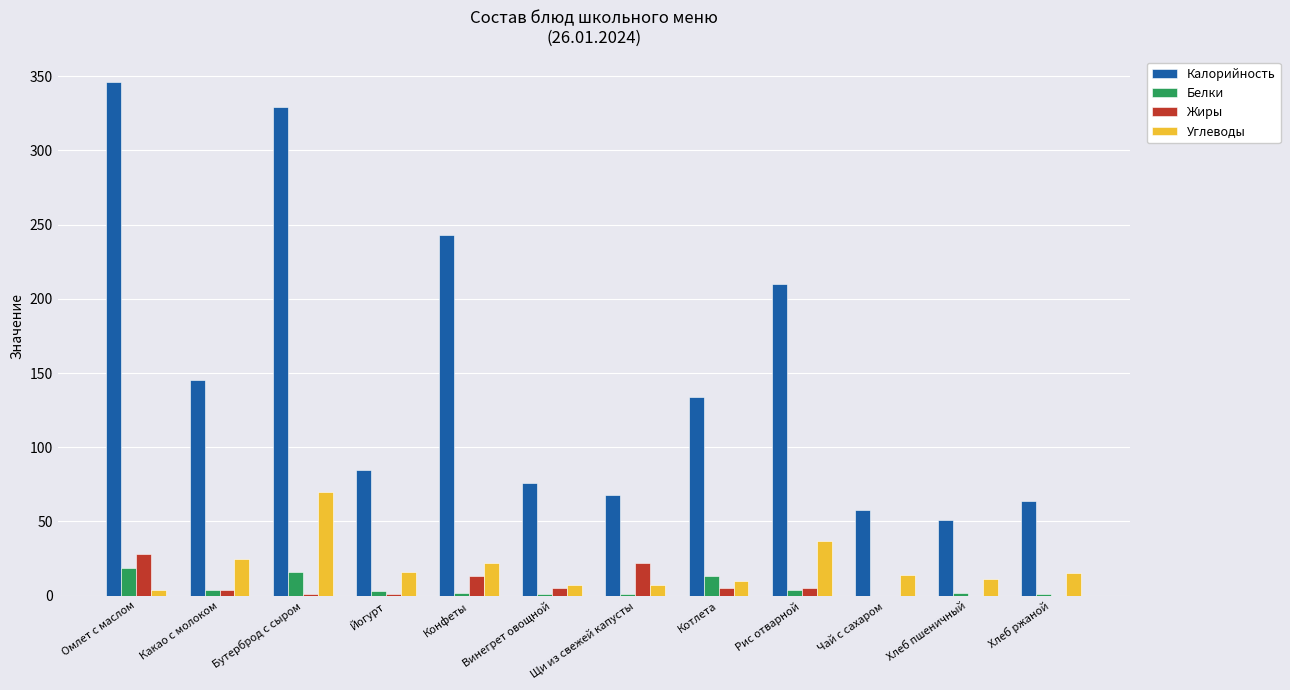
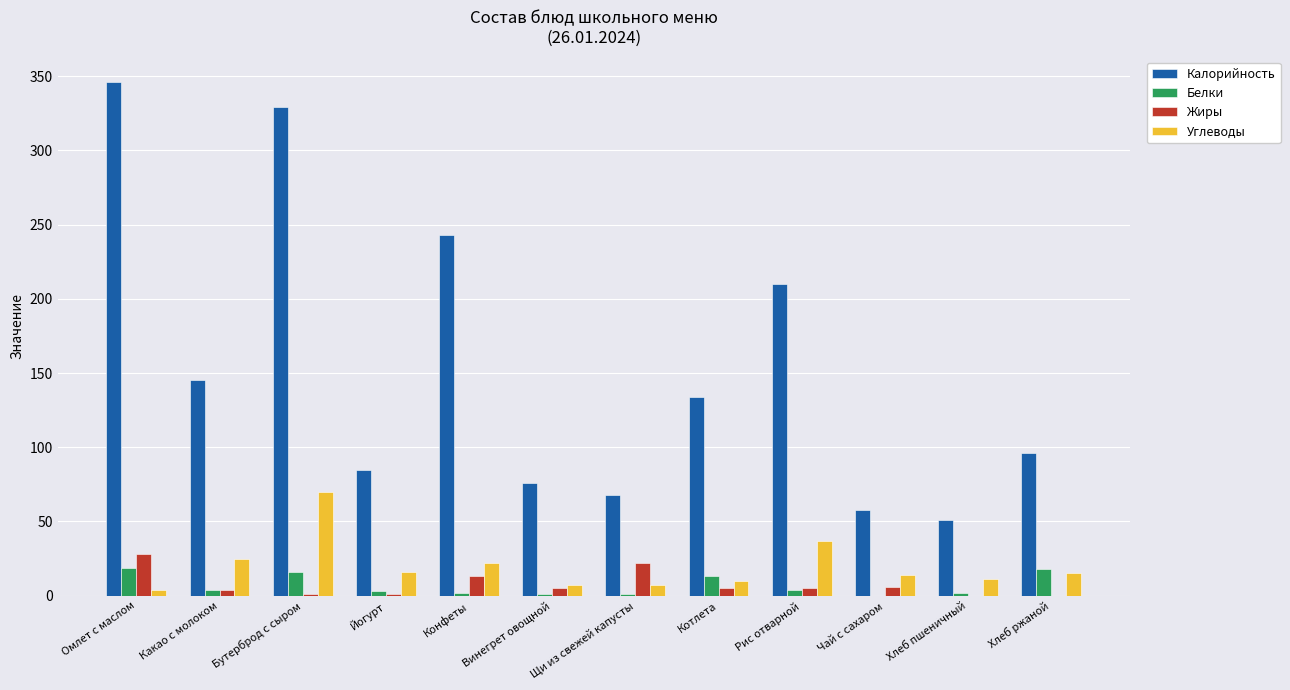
Жиры, Чай с сахаром: 0 -> 6
Калорийность, Хлеб ржаной: 64 -> 96
Белки, Хлеб ржаной: 1 -> 18
